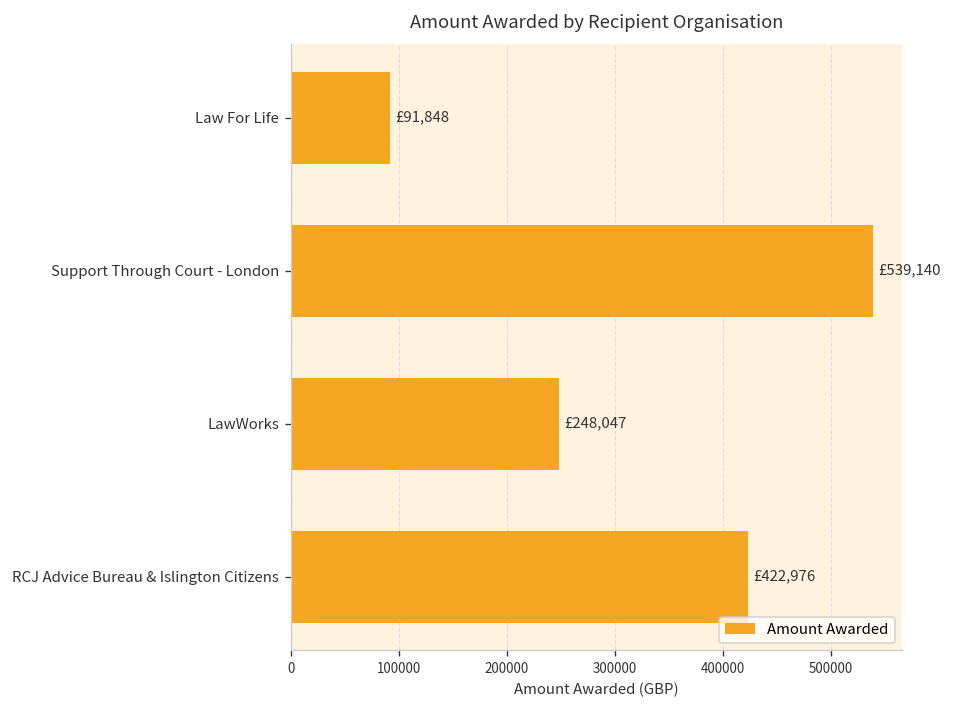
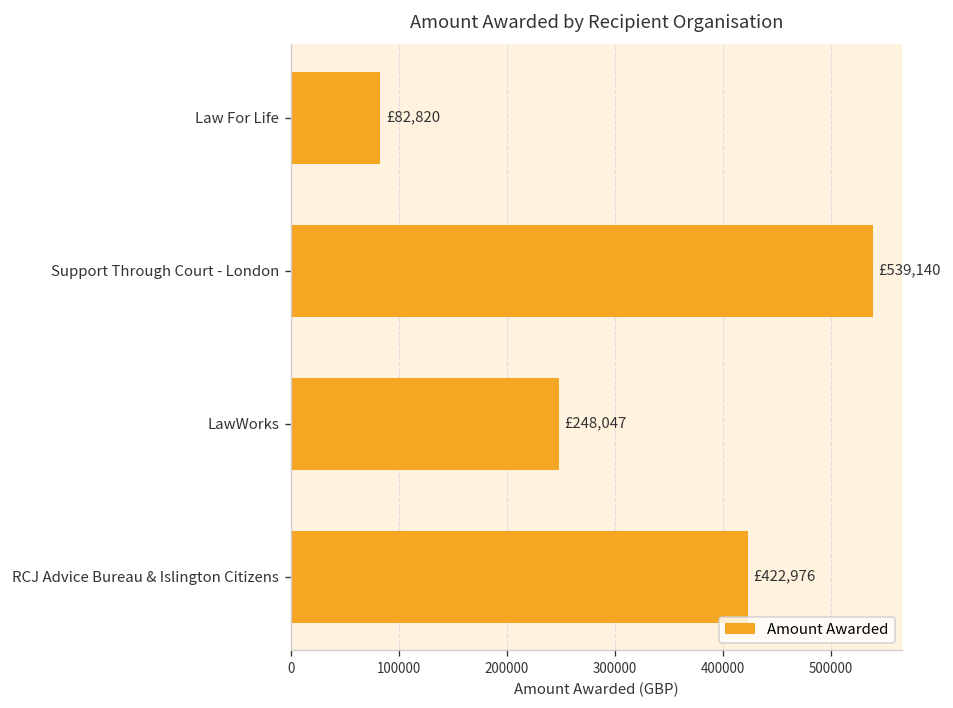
Law For Life: £91,848 -> £82,820
